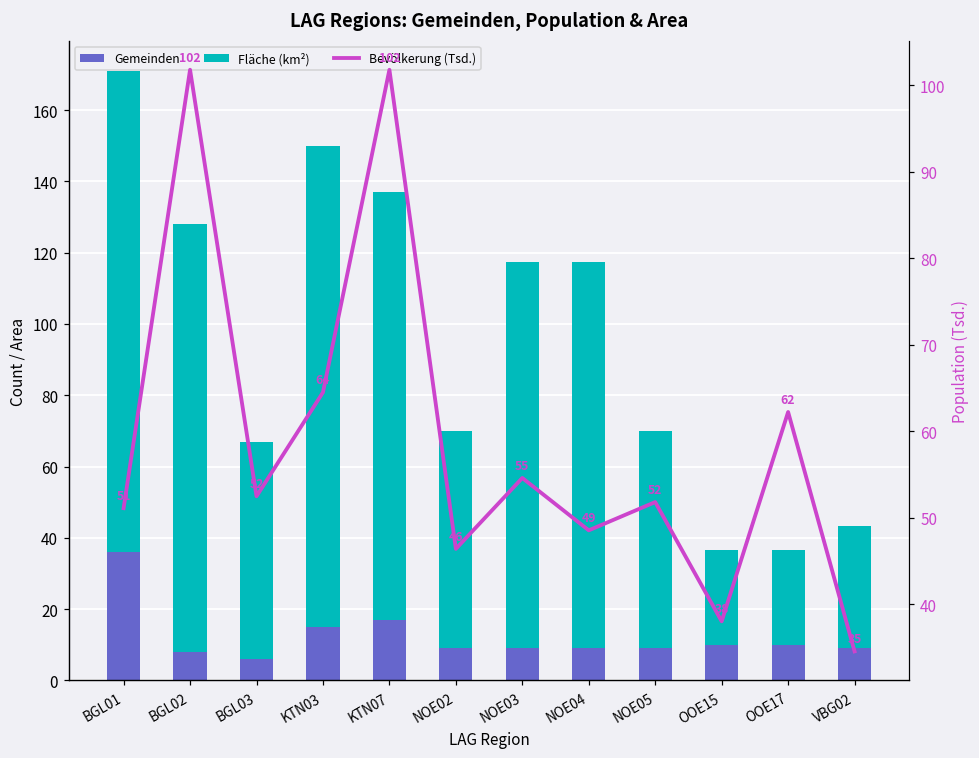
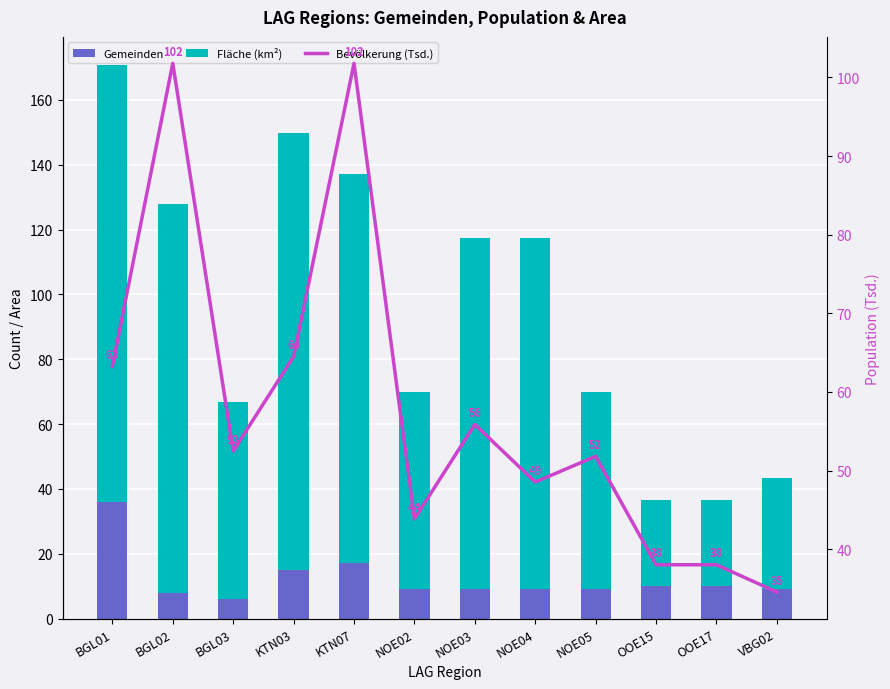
Bevölkerung (Tsd.), BGL01: 51 -> 63
Bevölkerung (Tsd.), NOE02: 46 -> 44
Bevölkerung (Tsd.), NOE03: 55 -> 56
Bevölkerung (Tsd.), OOE17: 62 -> 38
